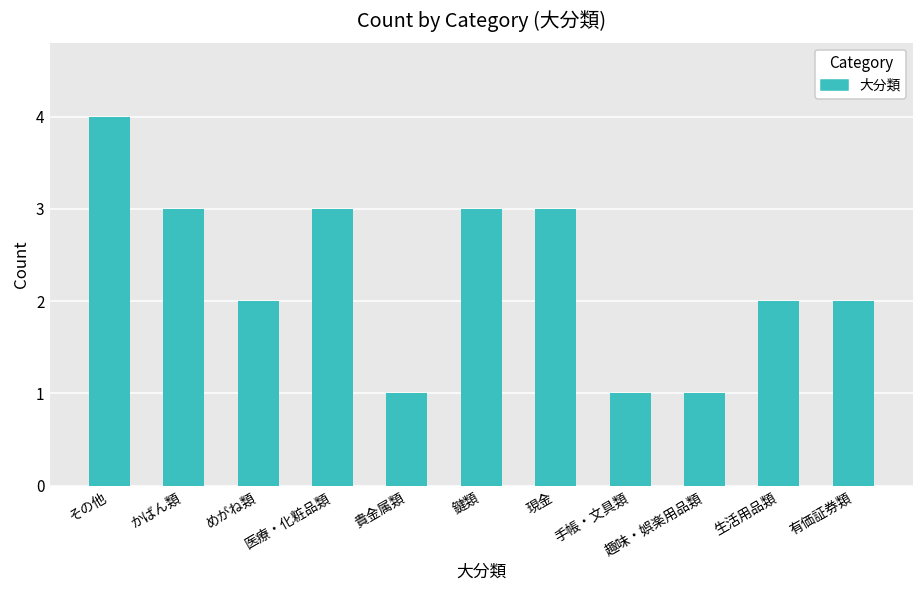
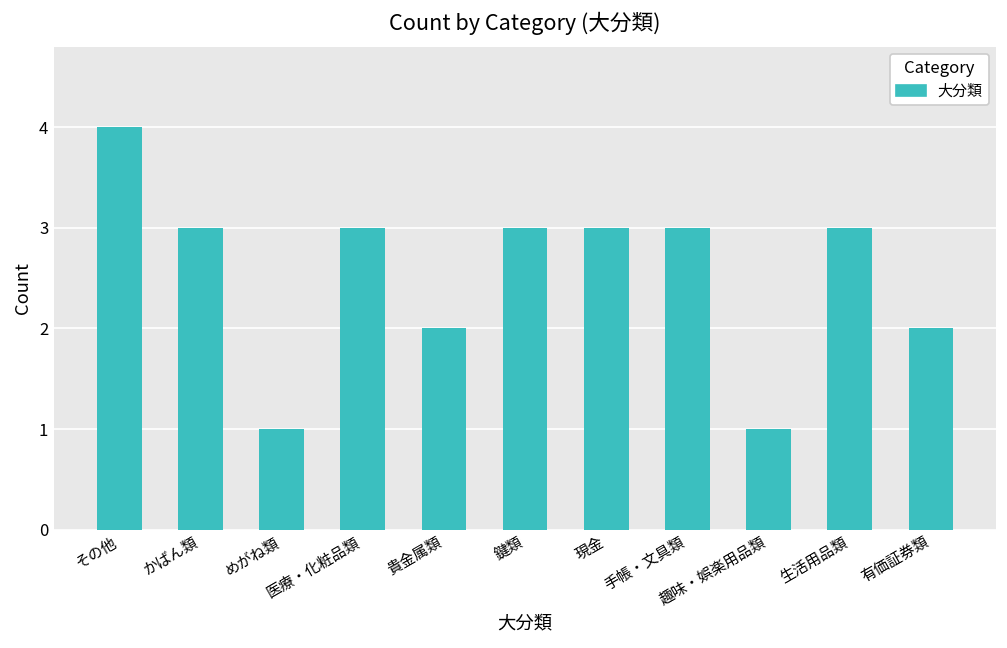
めがね類: 2 -> 1
貴金属類: 1 -> 2
手帳・文具類: 1 -> 3
生活用品類: 2 -> 3
